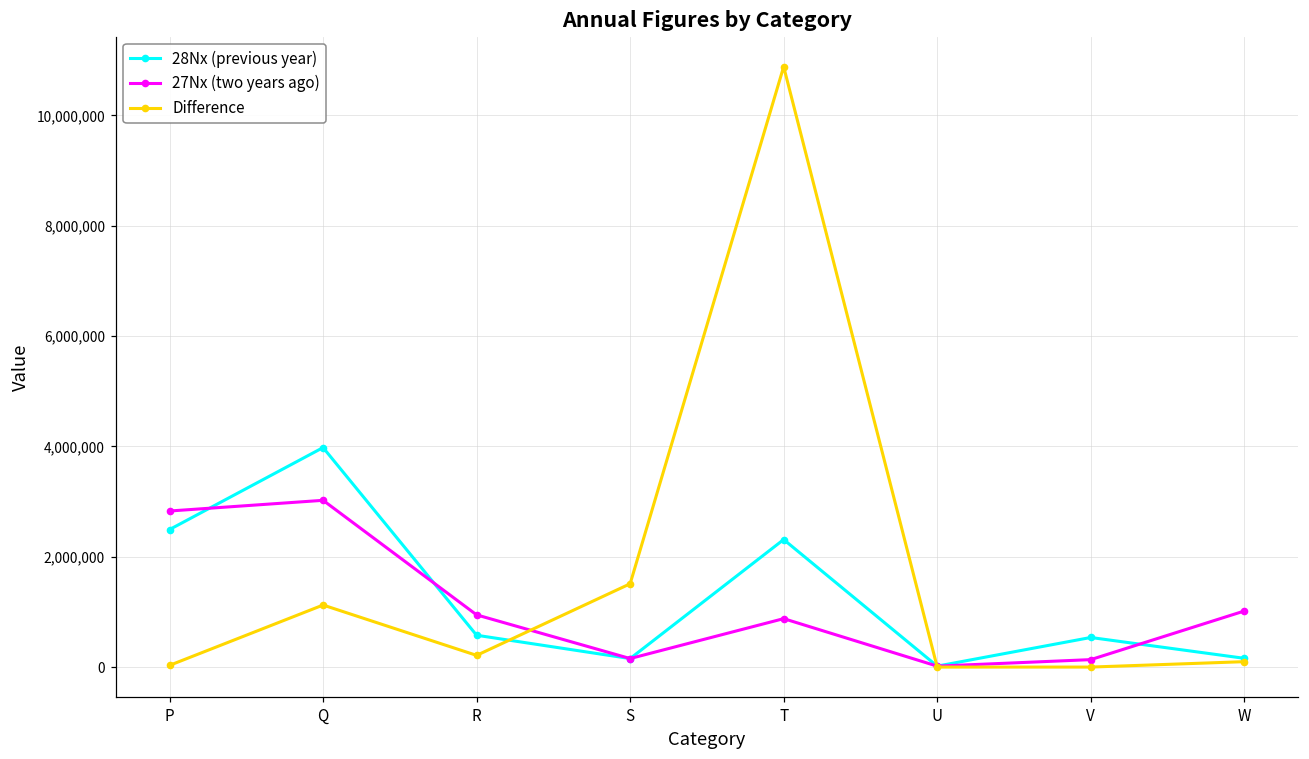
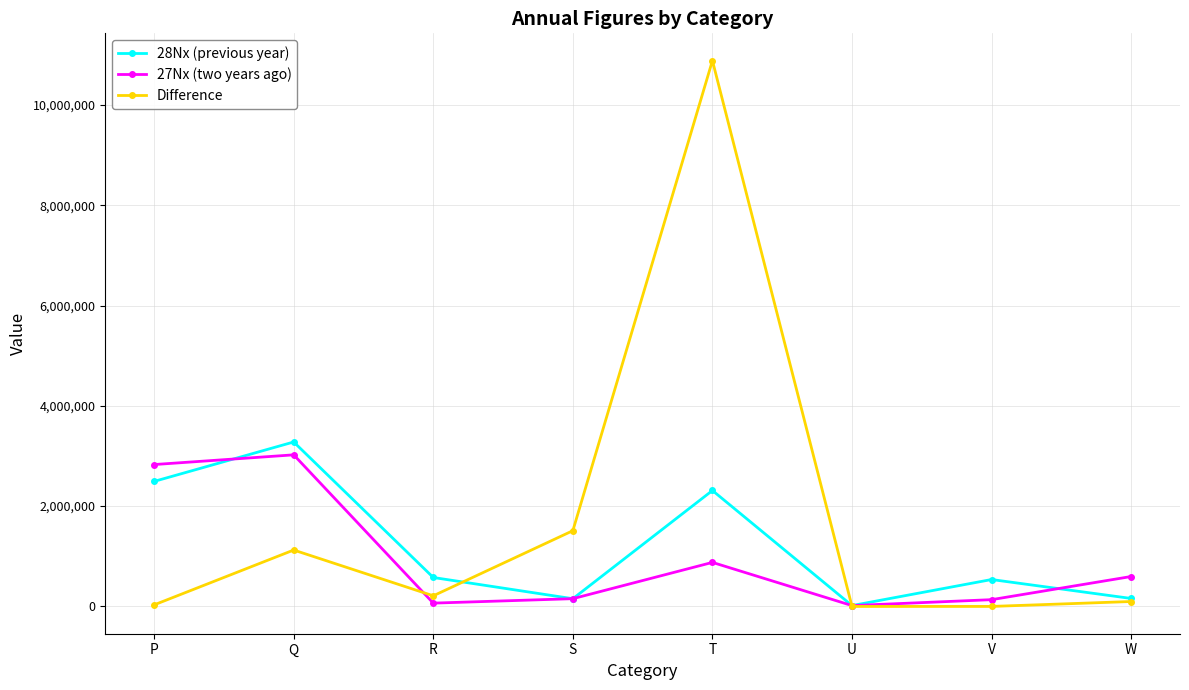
28Nx (previous year), Q: 4,000,000 -> 3,300,000
27Nx (two years ago), R: 900,000 -> 100,000
27Nx (two years ago), W: 1,000,000 -> 600,000
